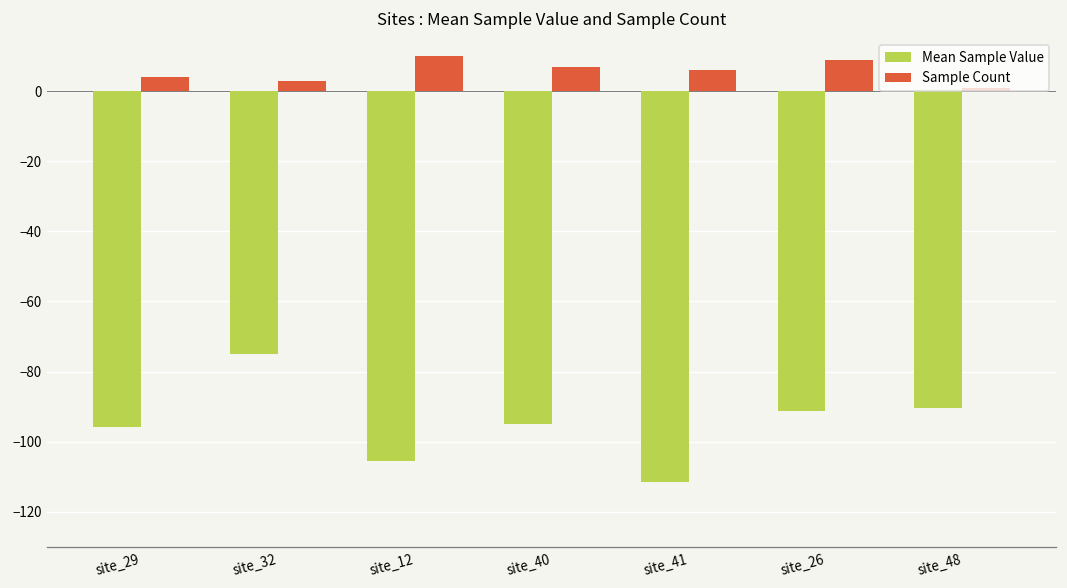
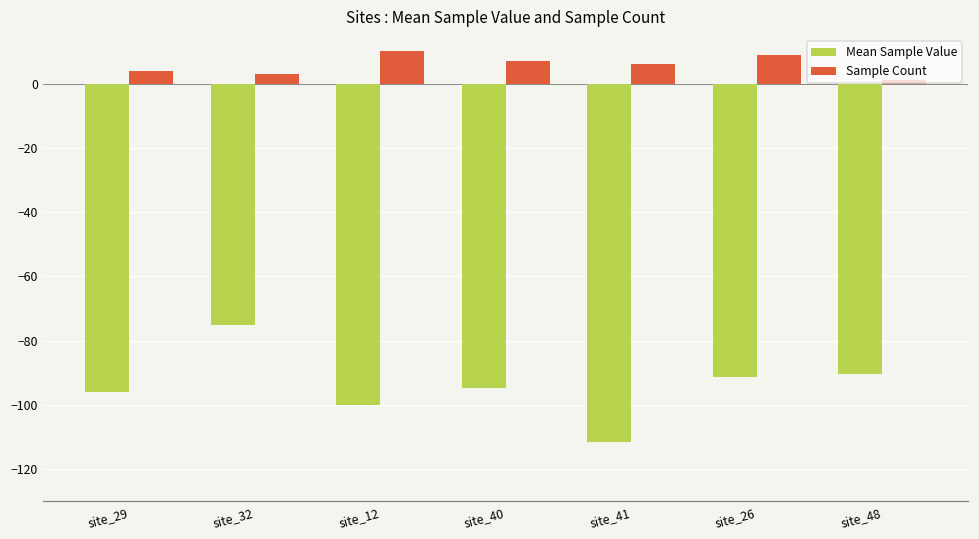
Mean Sample Value, site_12: -105 -> -100
